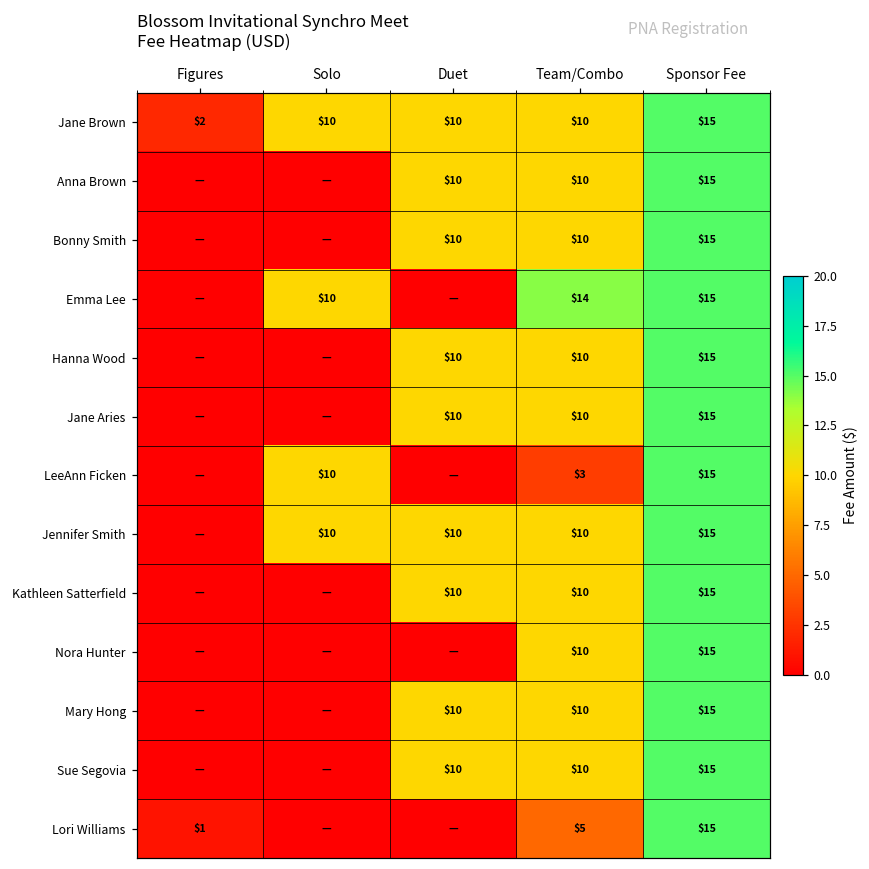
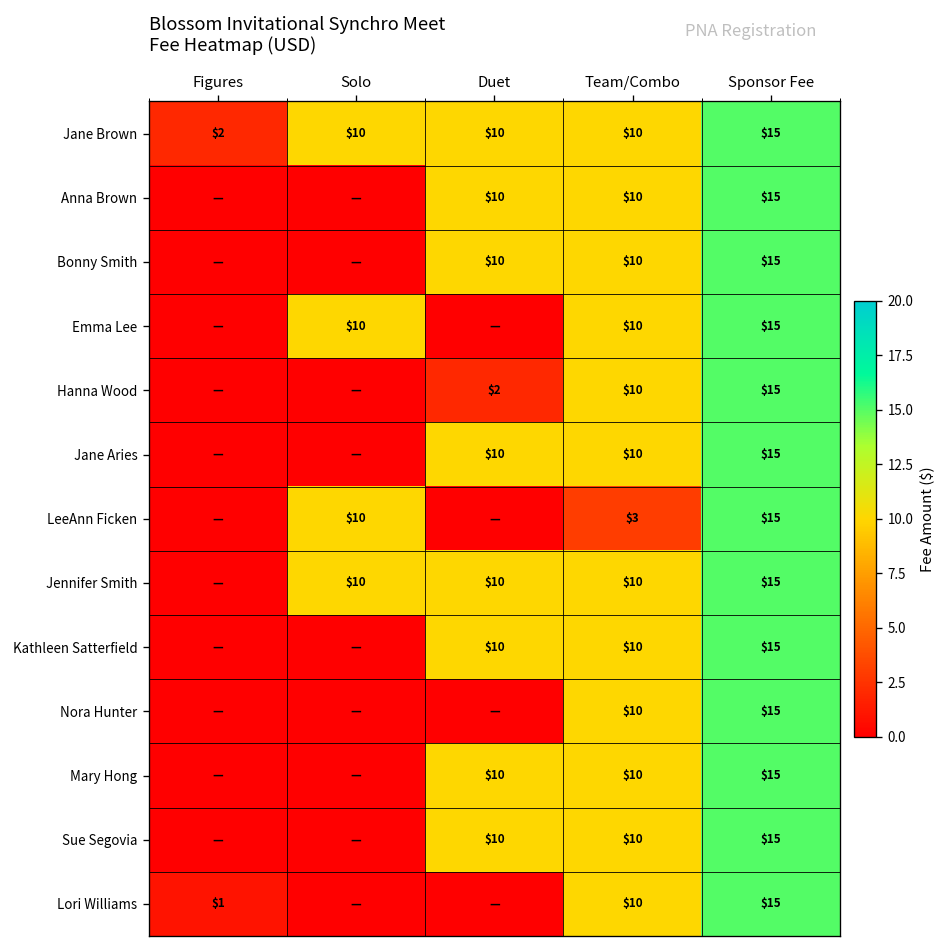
Emma Lee, Team/Combo: $14 -> $10
Hanna Wood, Duet: $10 -> $2
Lori Williams, Team/Combo: $5 -> $10
